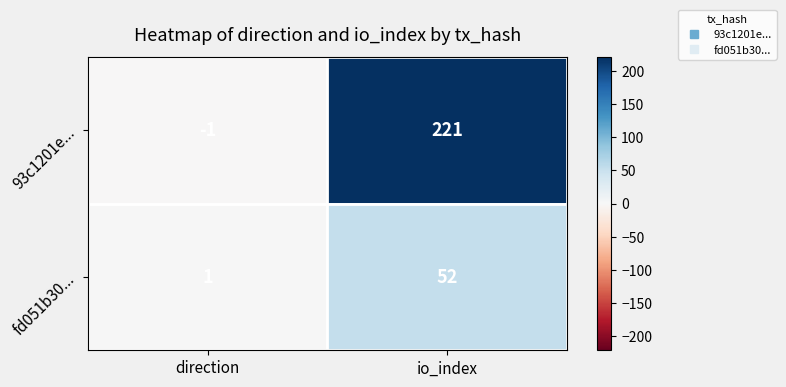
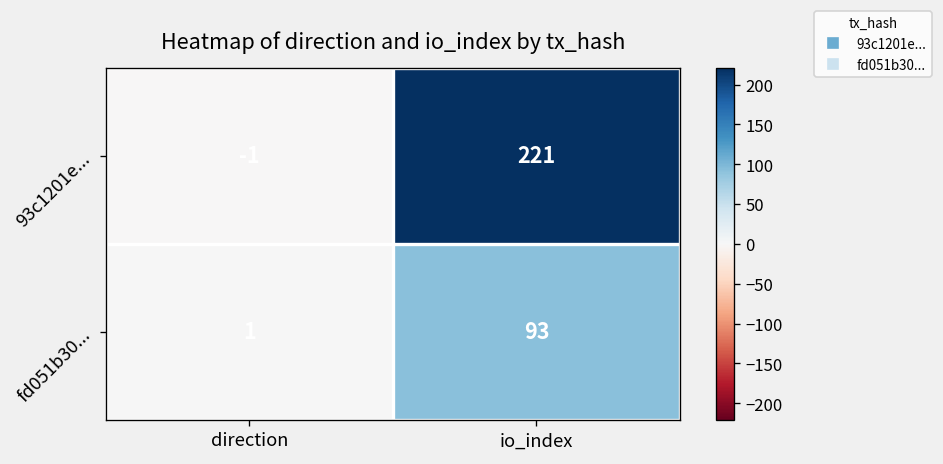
fd051b30..., io_index: 52 -> 93
